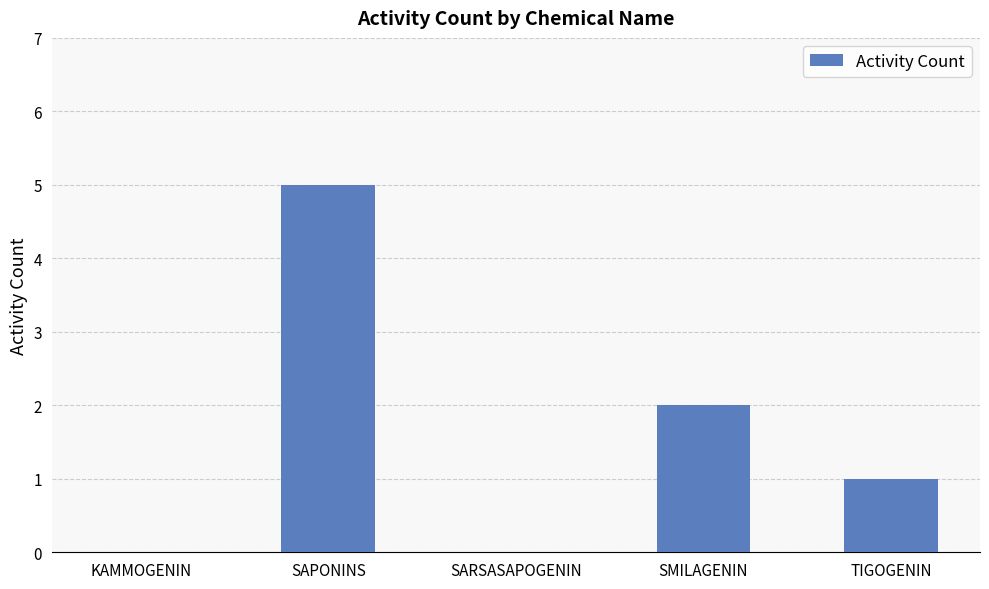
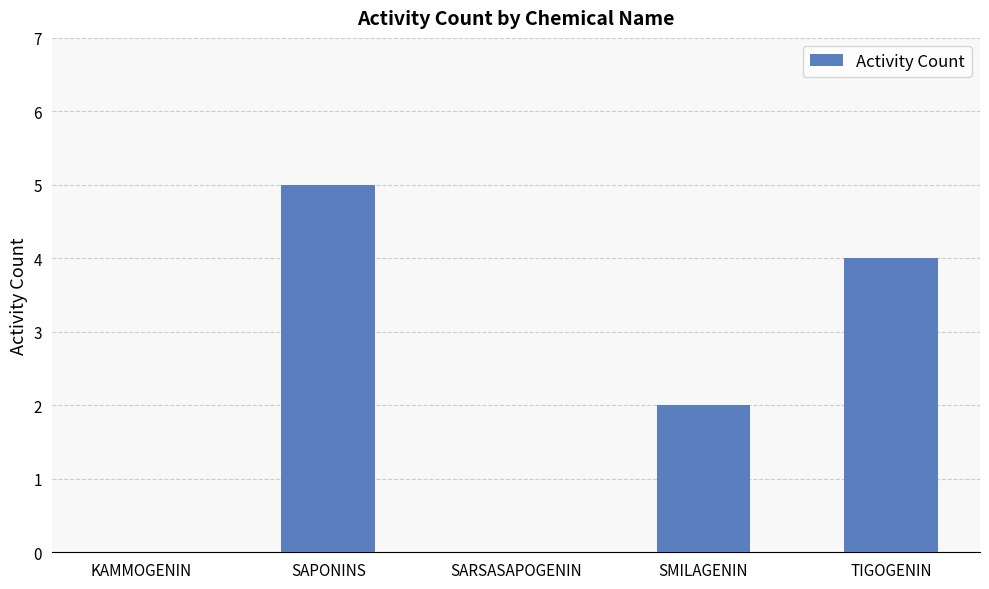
TIGOGENIN: 1 -> 4
